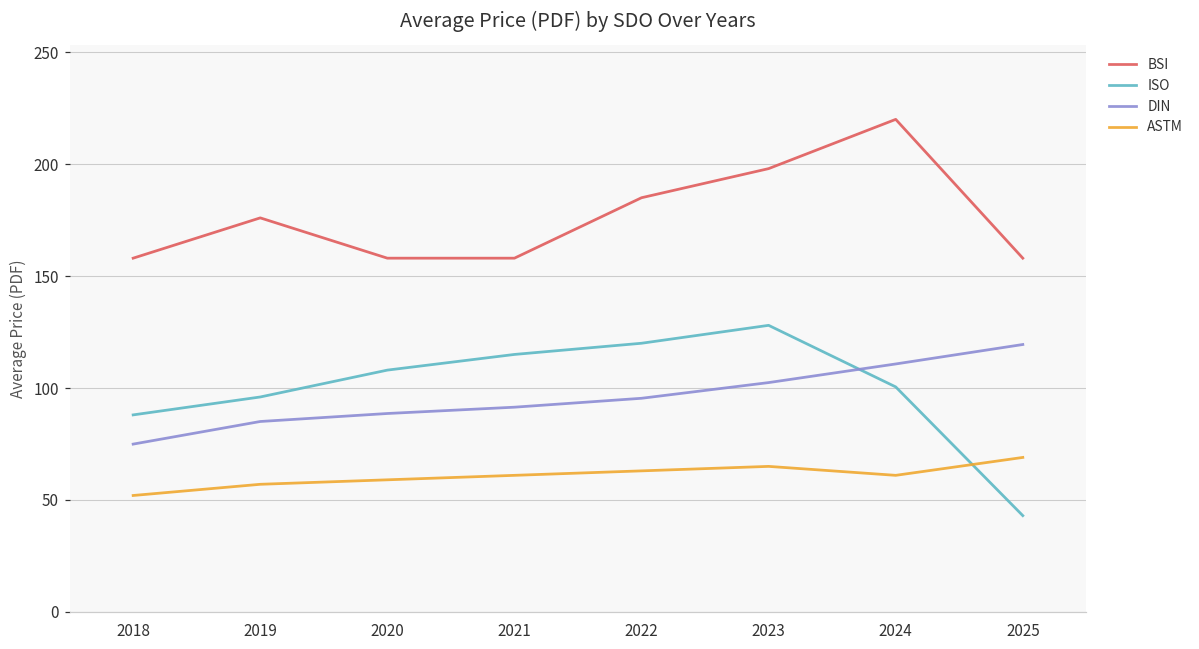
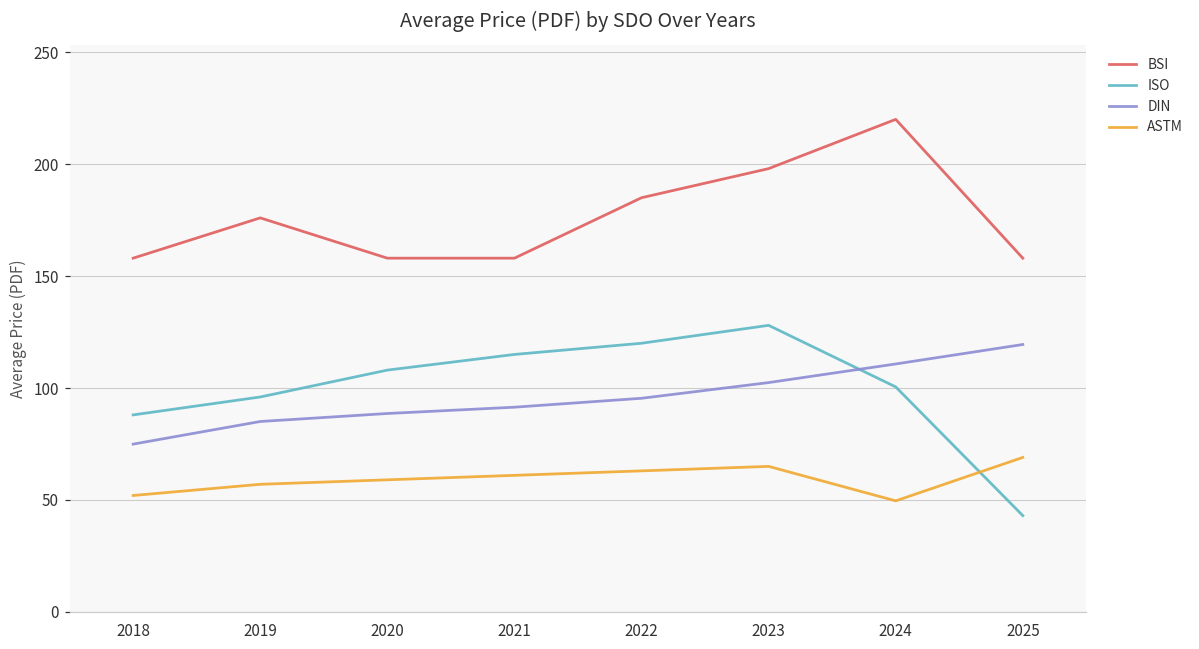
ASTM, 2024: 61 -> 50
